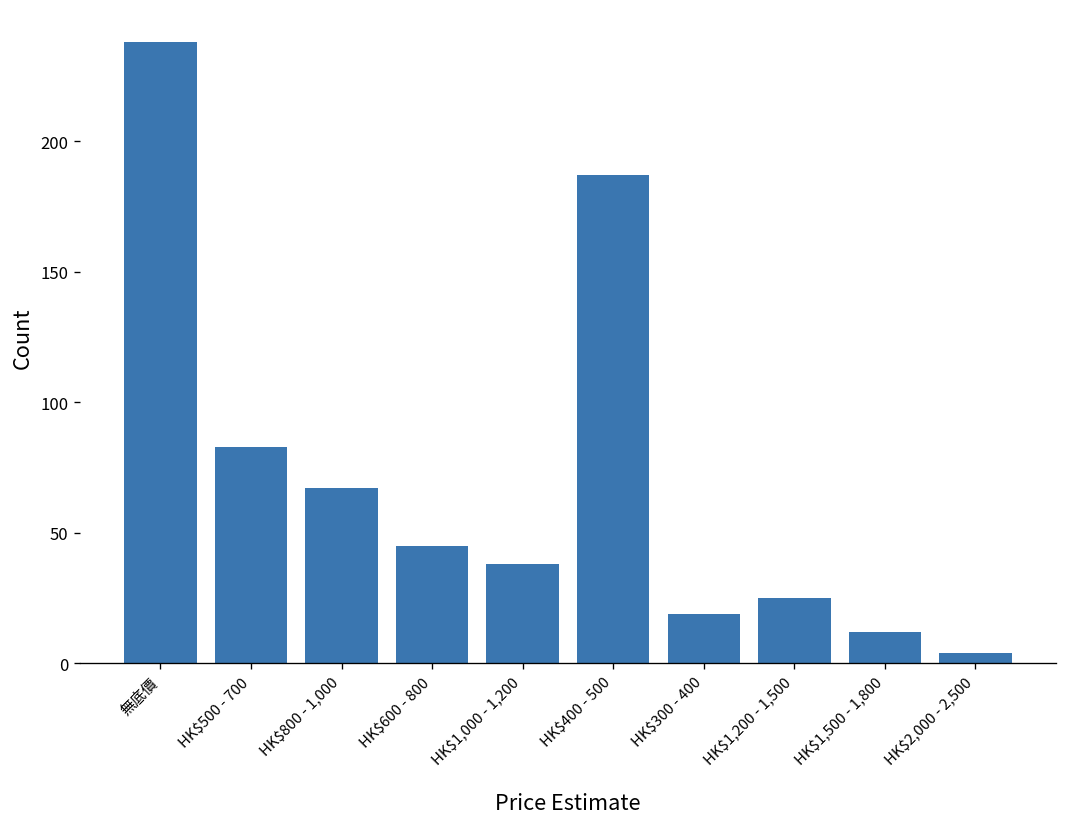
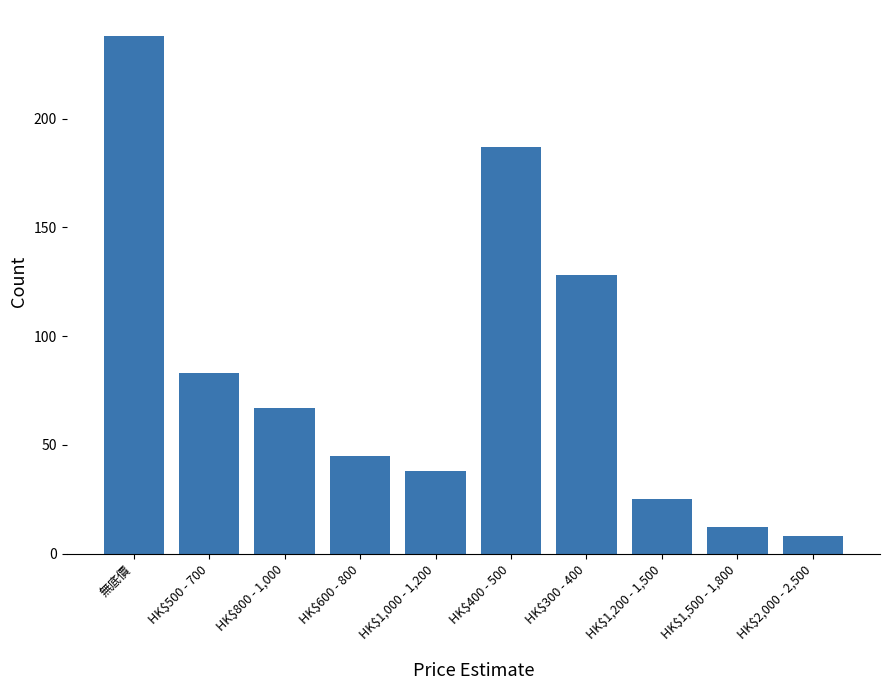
HK$300 - 400: 19 -> 128
HK$2,000 - 2,500: 4 -> 8
